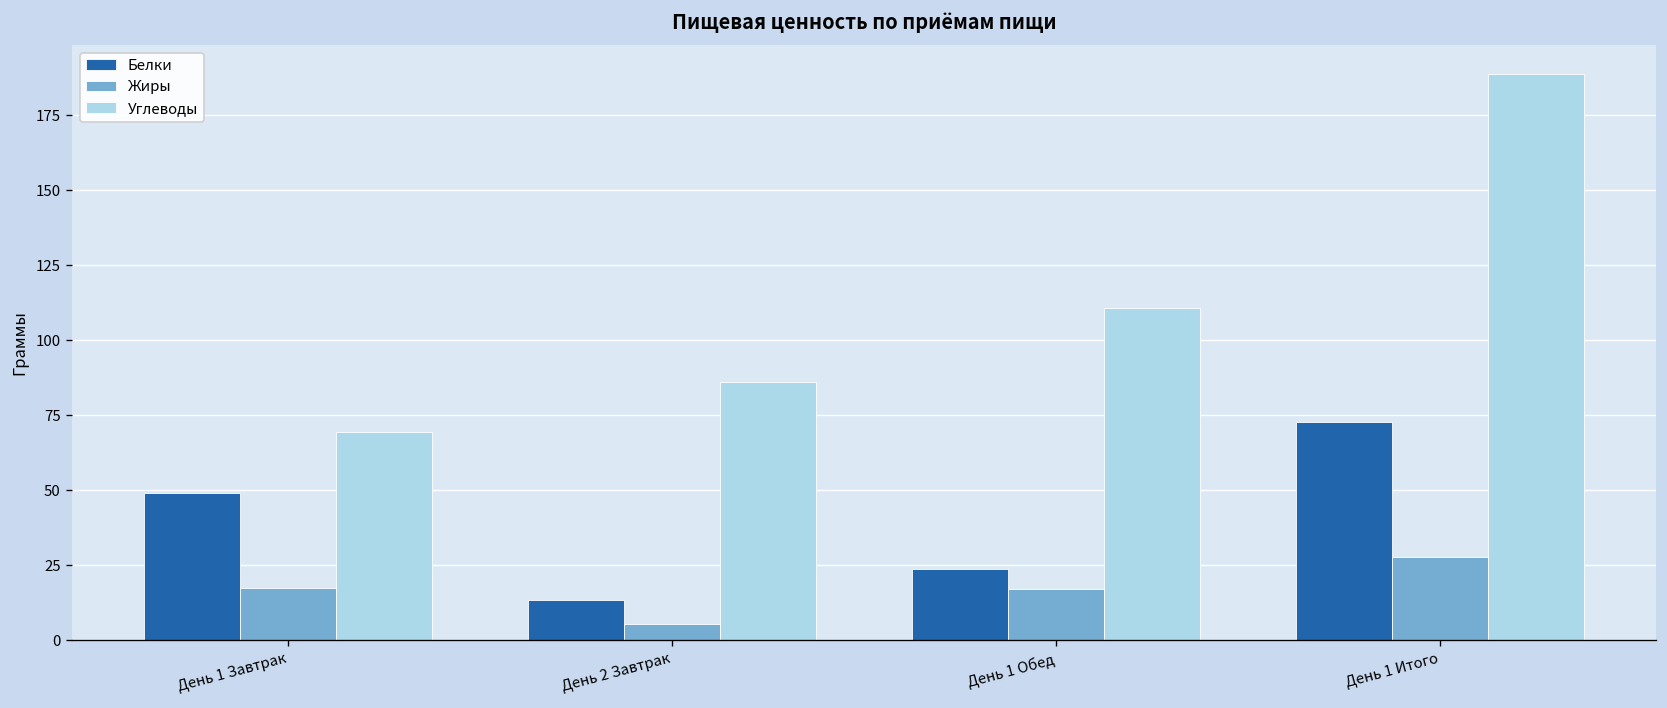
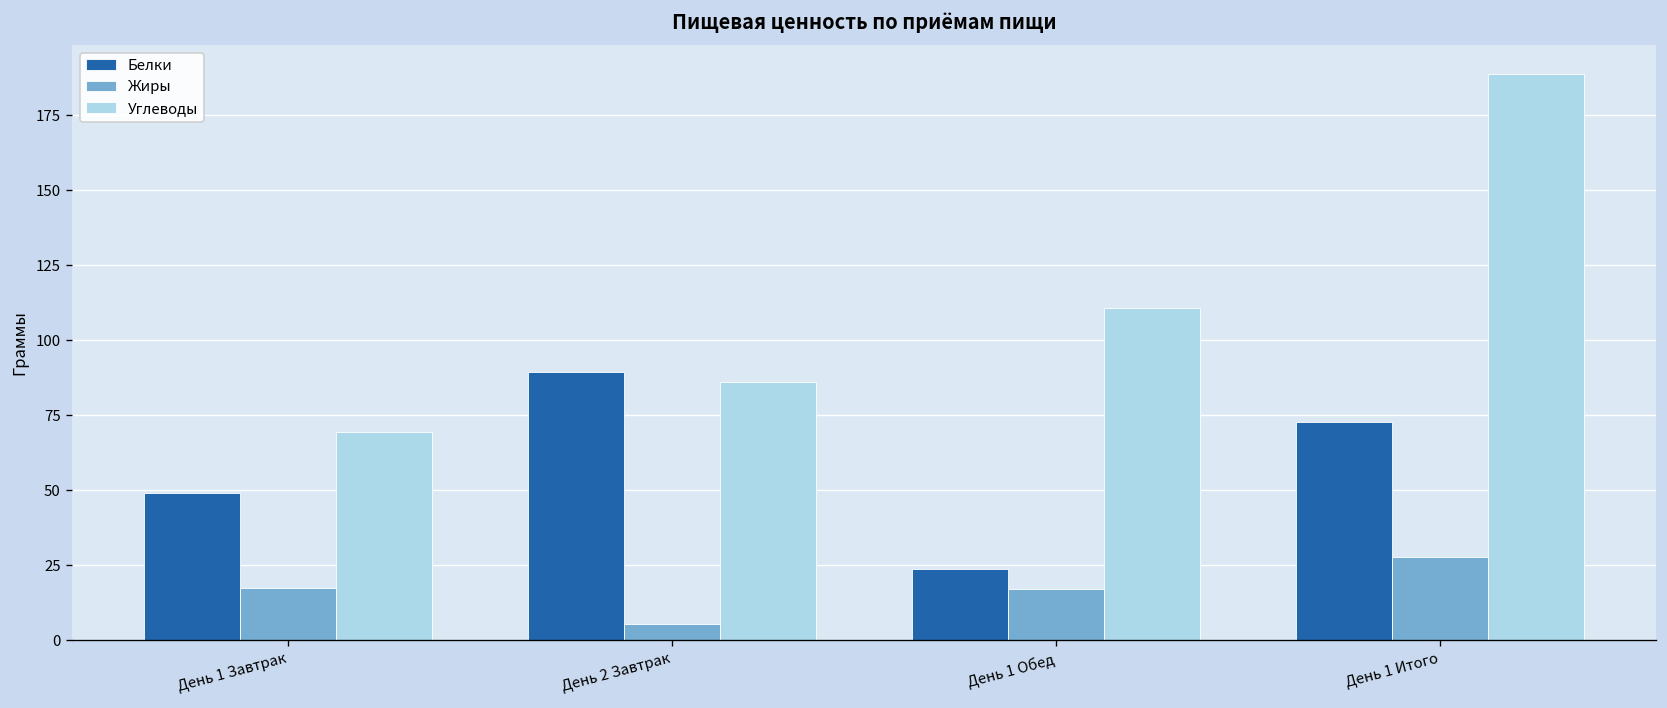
Белки, День 2 Завтрак: 14 -> 89
